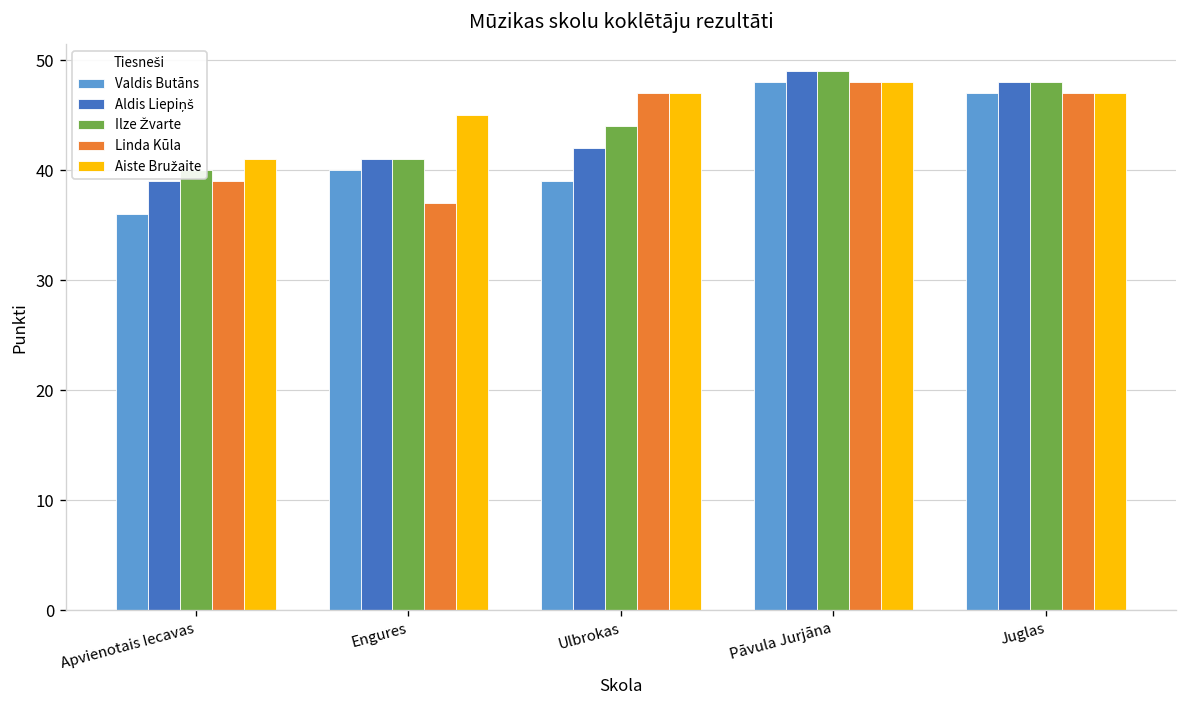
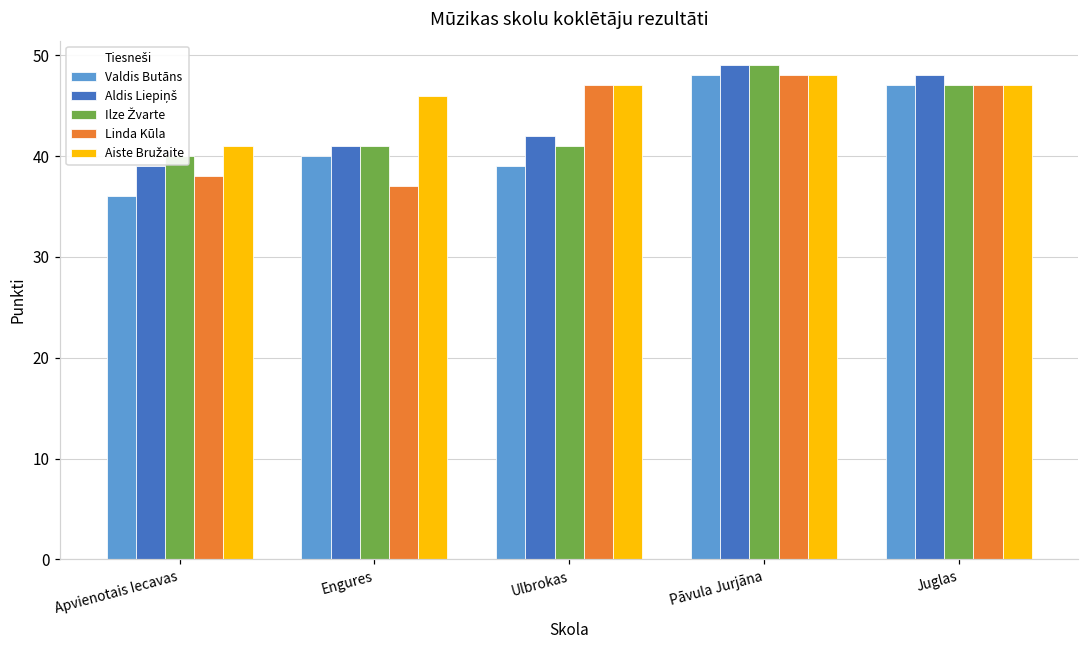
Linda Kūla, Apvienotais Iecavas: 39 -> 38
Aiste Bružaite, Engures: 45 -> 46
Ilze Žvarte, Ulbrokas: 44 -> 41
Ilze Žvarte, Juglas: 48 -> 47
